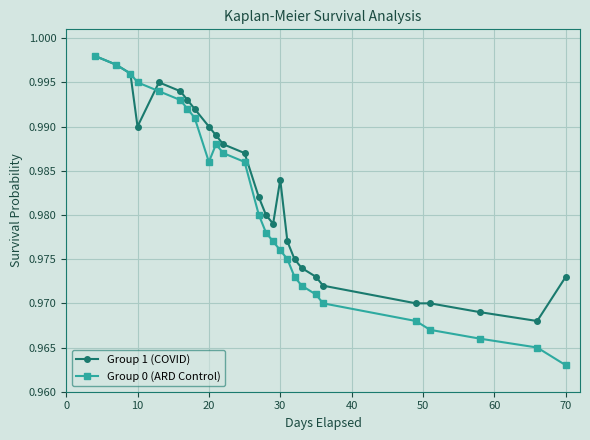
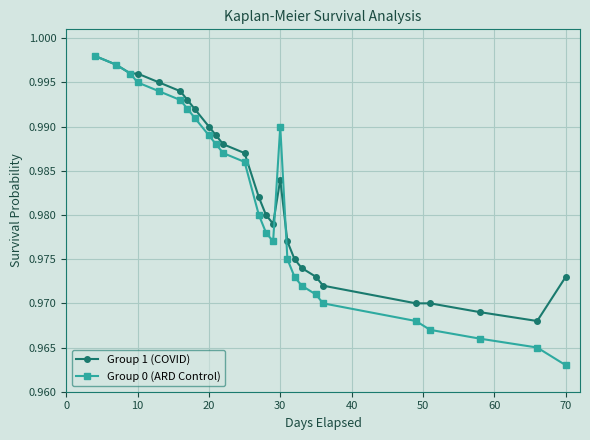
Group 1 (COVID), 10: 0.990 -> 0.996
Group 0 (ARD Control), 20: 0.986 -> 0.989
Group 0 (ARD Control), 30: 0.976 -> 0.990
